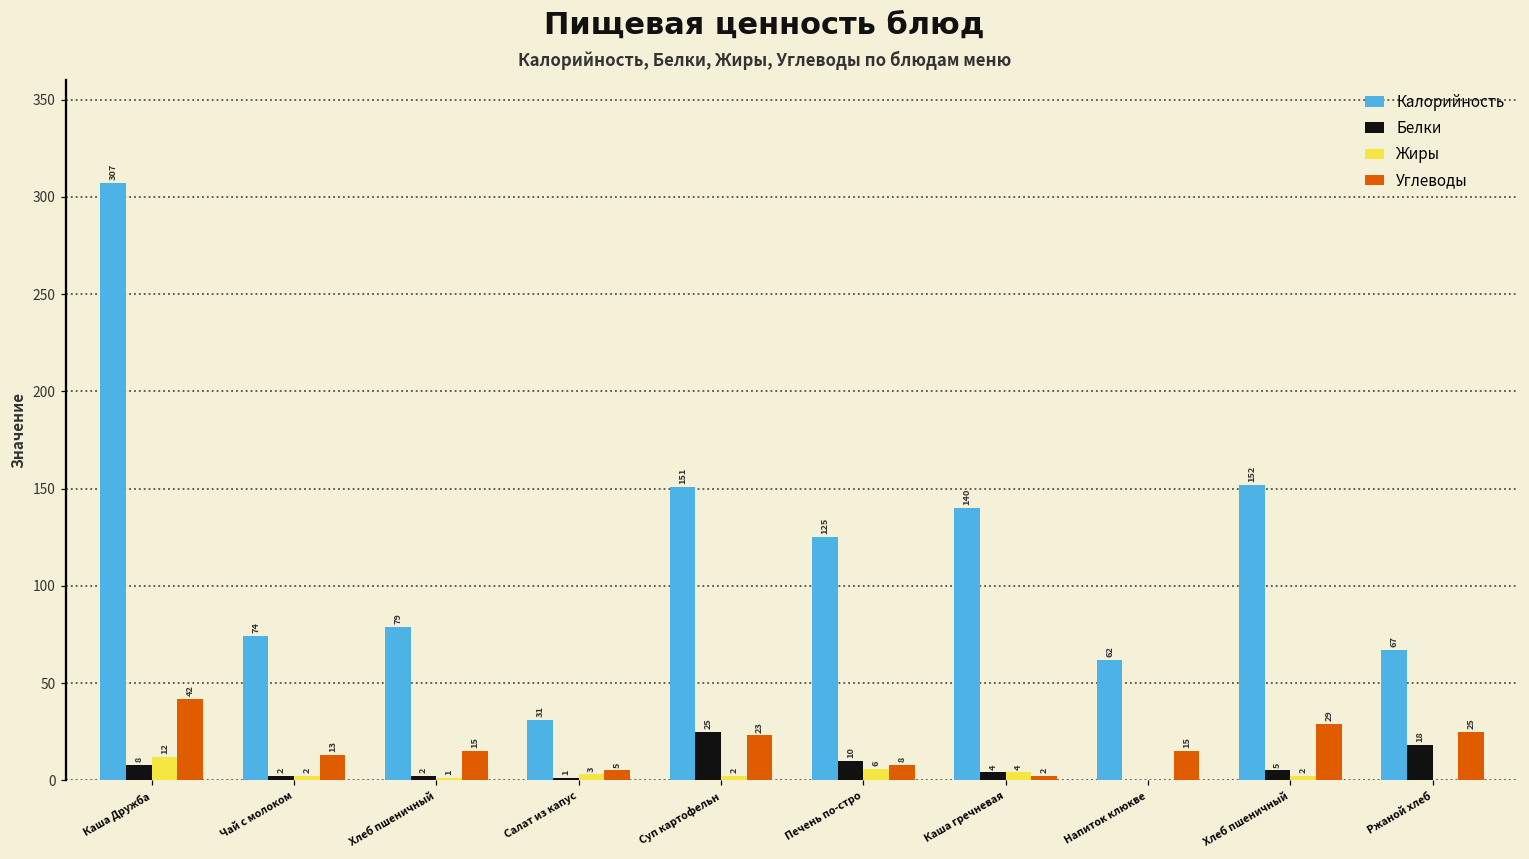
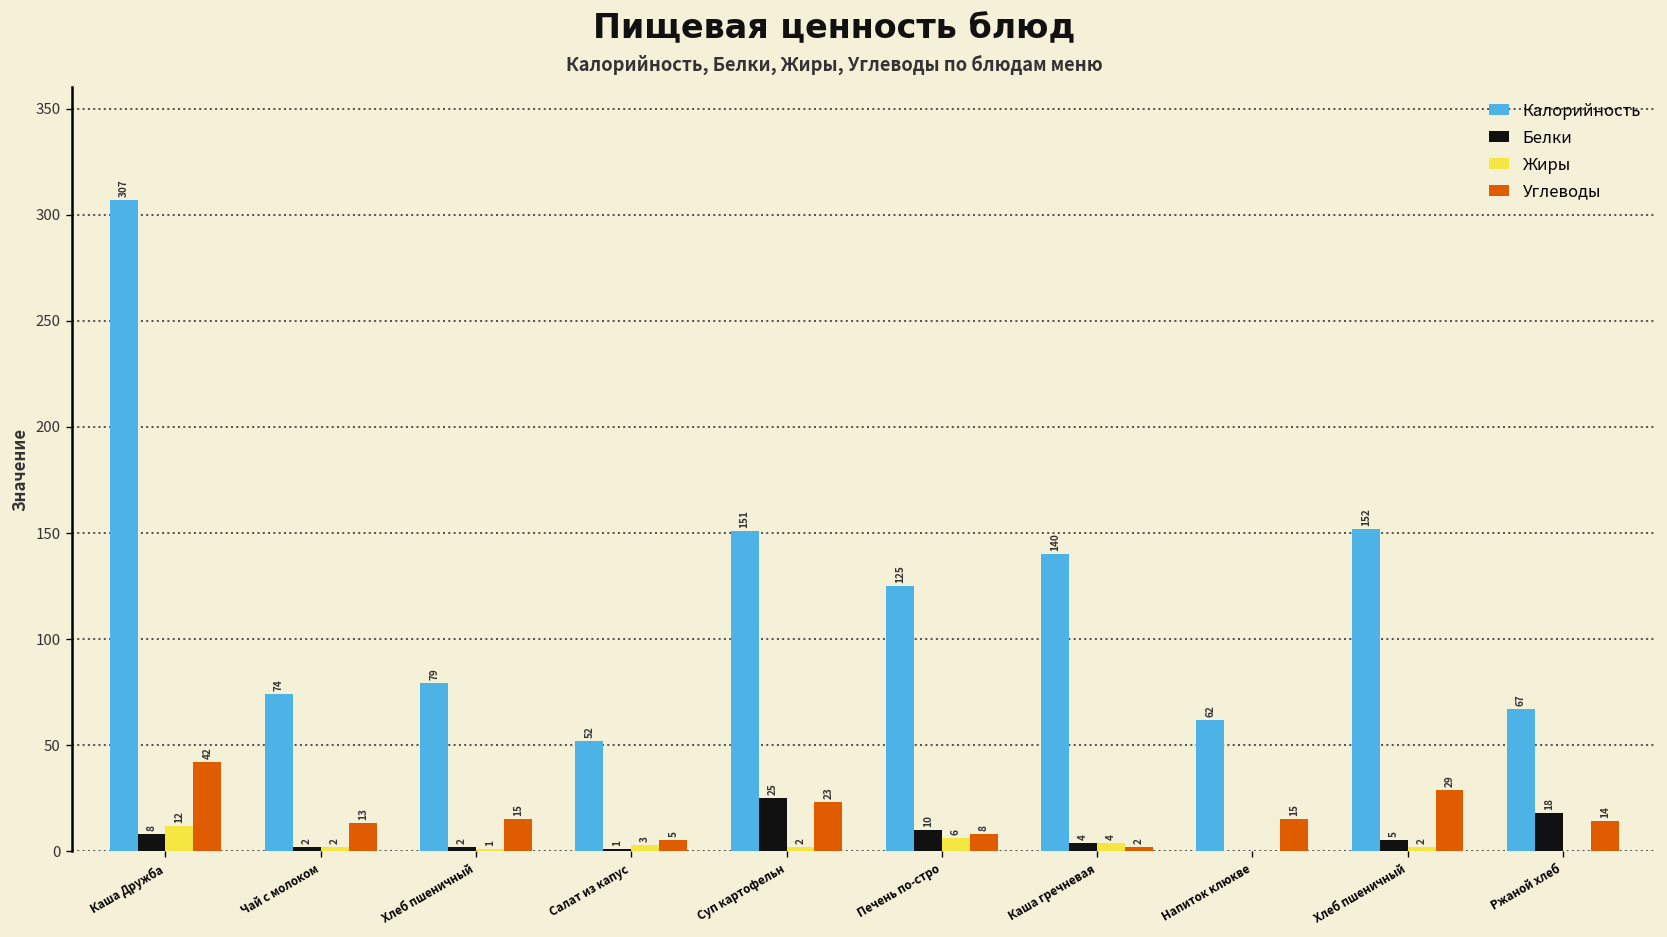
Калорийность, Салат из капус: 31 -> 52
Углеводы, Ржаной хлеб: 25 -> 14
